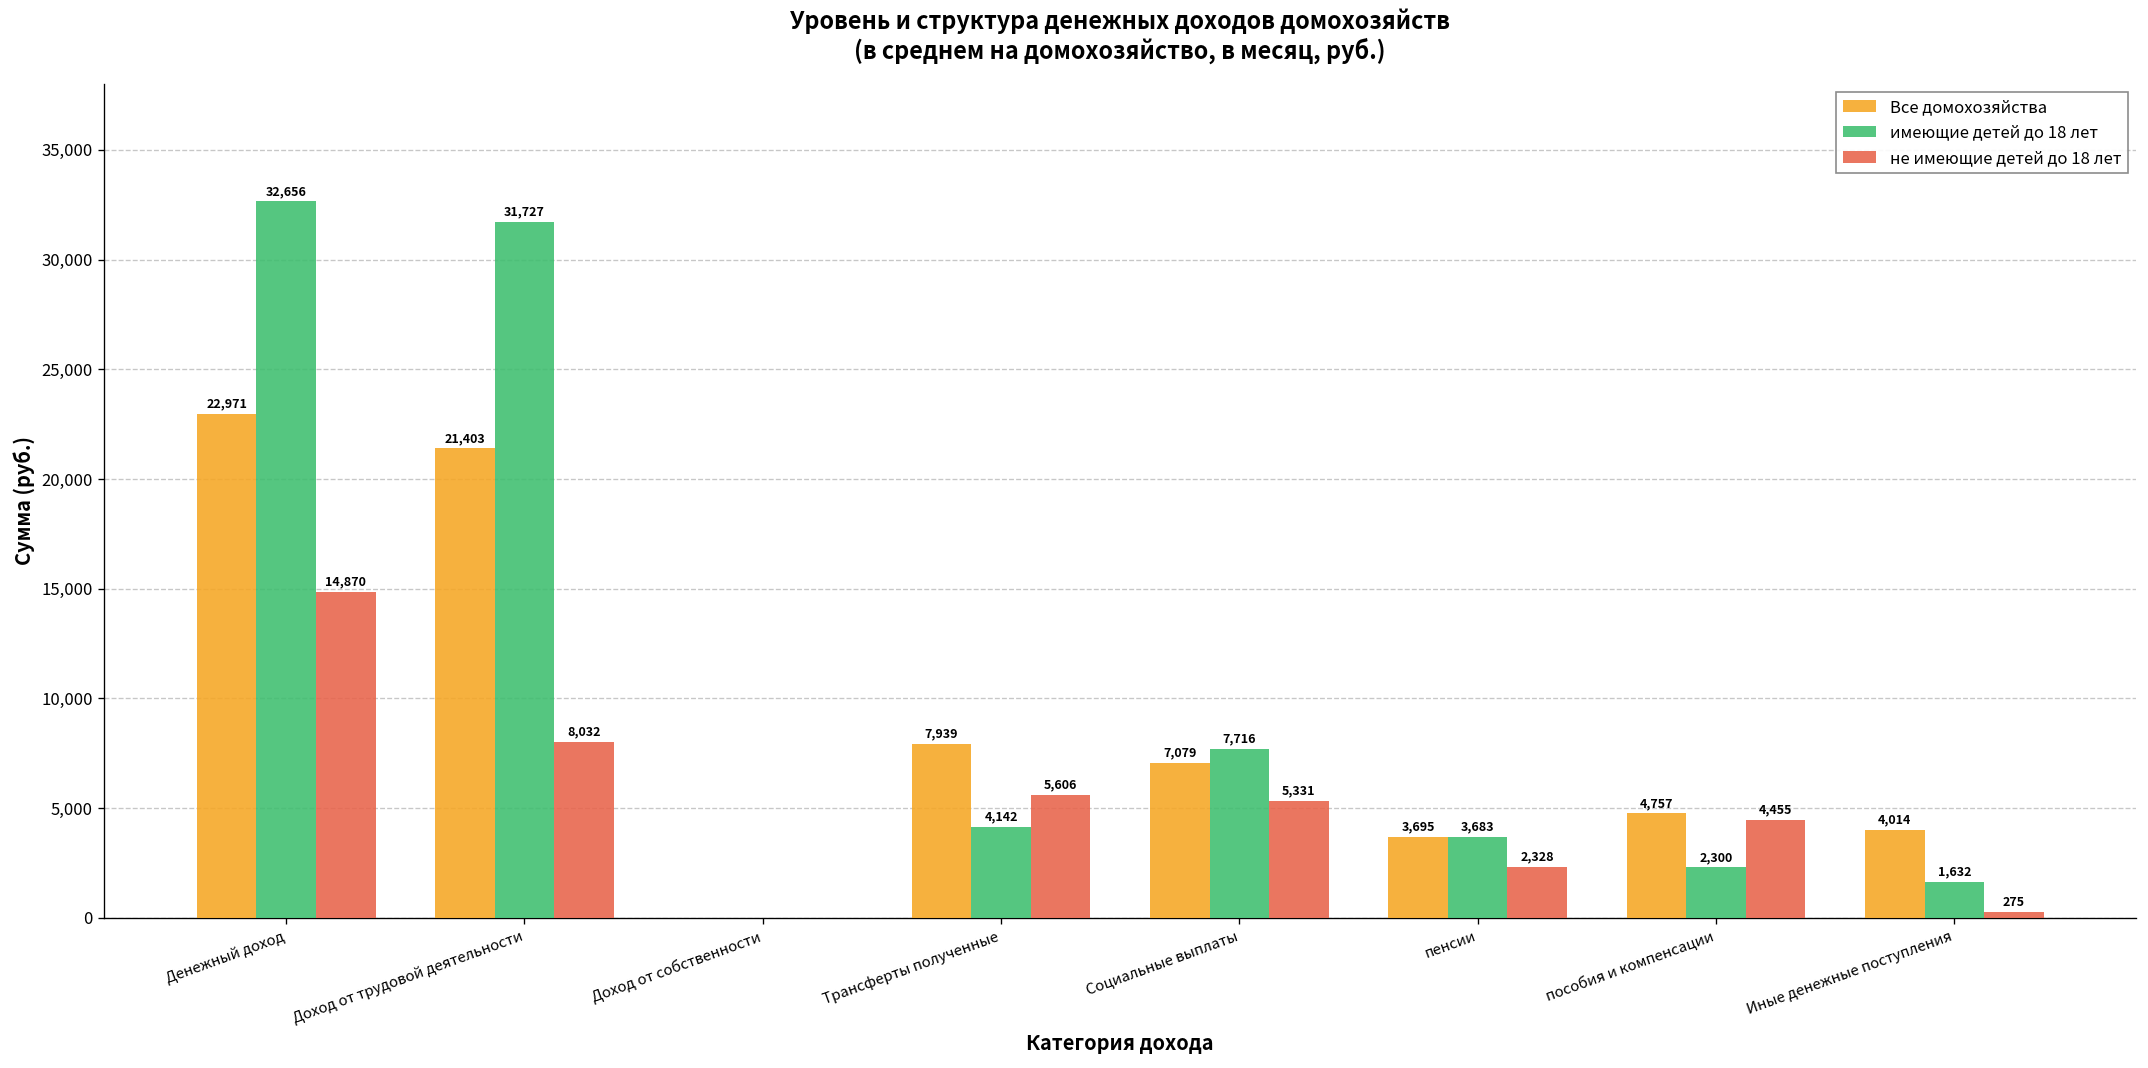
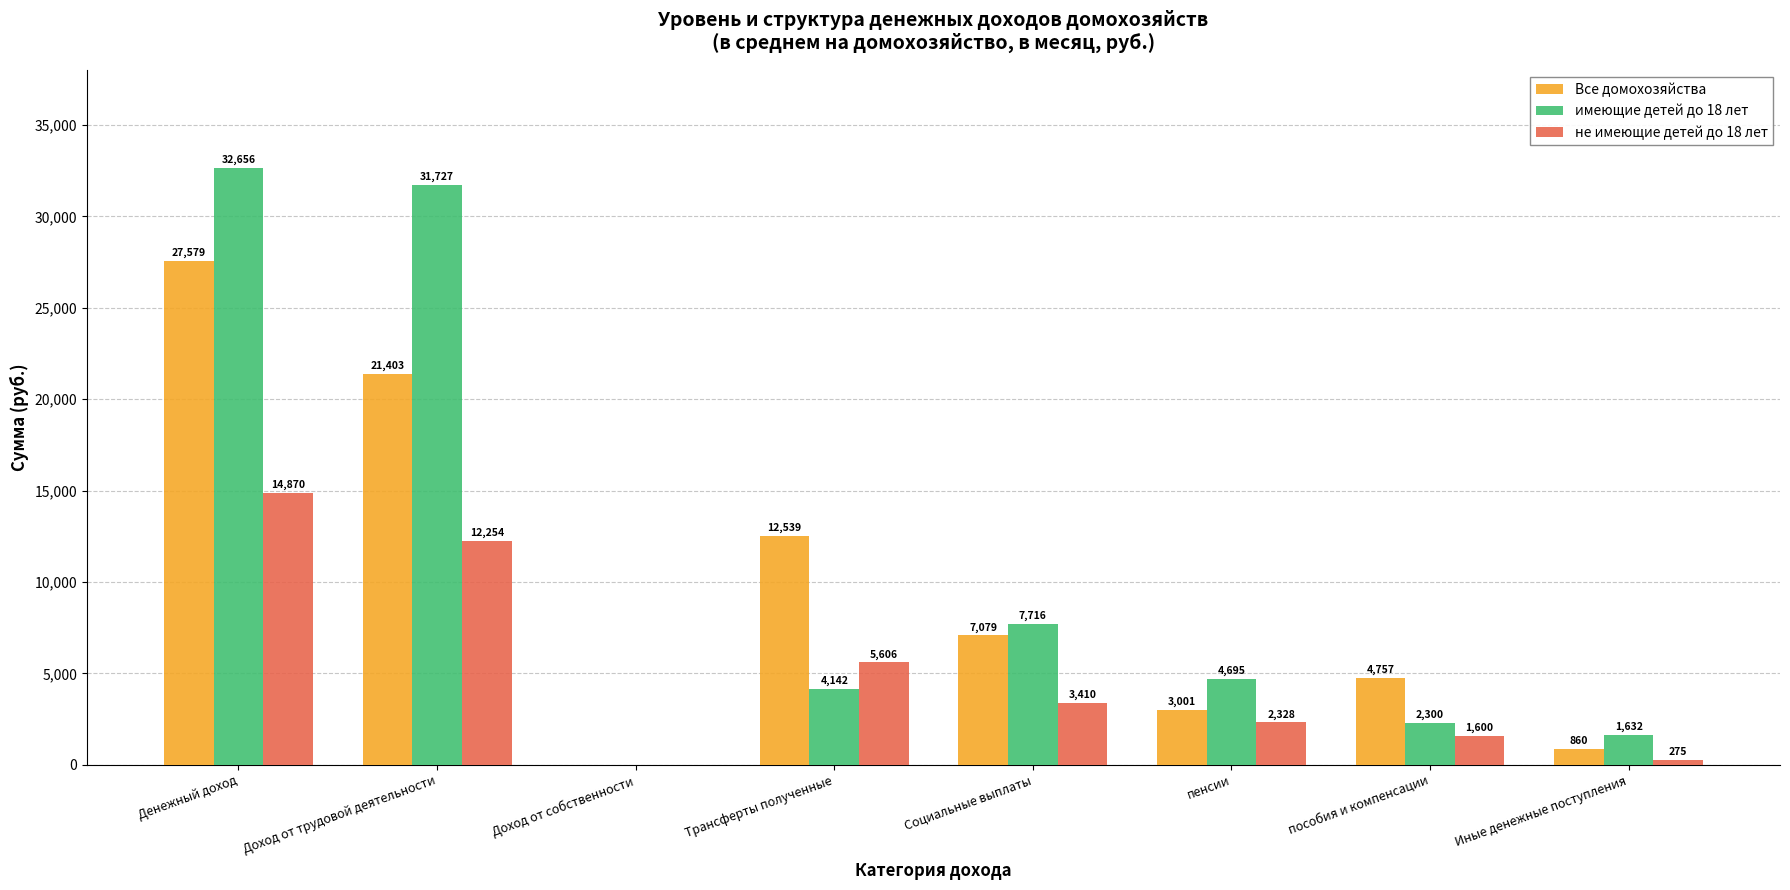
Все домохозяйства, Денежный доход: 22,971 -> 27,579
не имеющие детей до 18 лет, Доход от трудовой деятельности: 8,032 -> 12,254
Все домохозяйства, Трансферты полученные: 7,939 -> 12,539
не имеющие детей до 18 лет, Социальные выплаты: 5,331 -> 3,410
Все домохозяйства, пенсии: 3,695 -> 3,001
имеющие детей до 18 лет, пенсии: 3,683 -> 4,695
не имеющие детей до 18 лет, пособия и компенсации: 4,455 -> 1,600
Все домохозяйства, Иные денежные поступления: 4,014 -> 860
